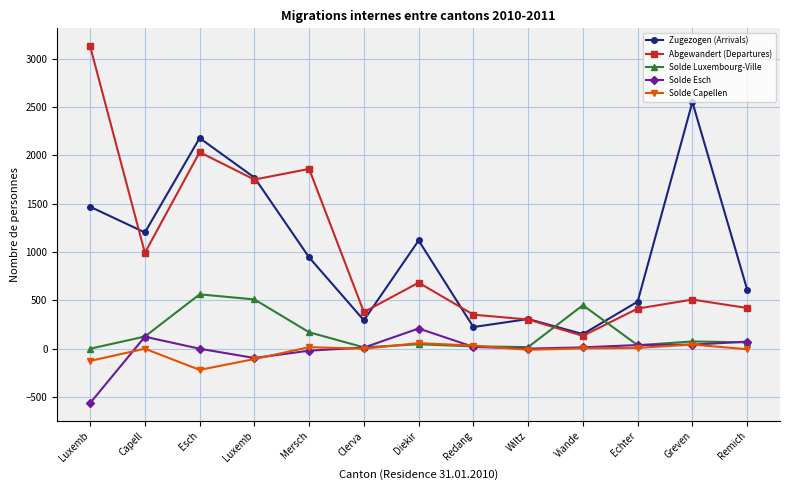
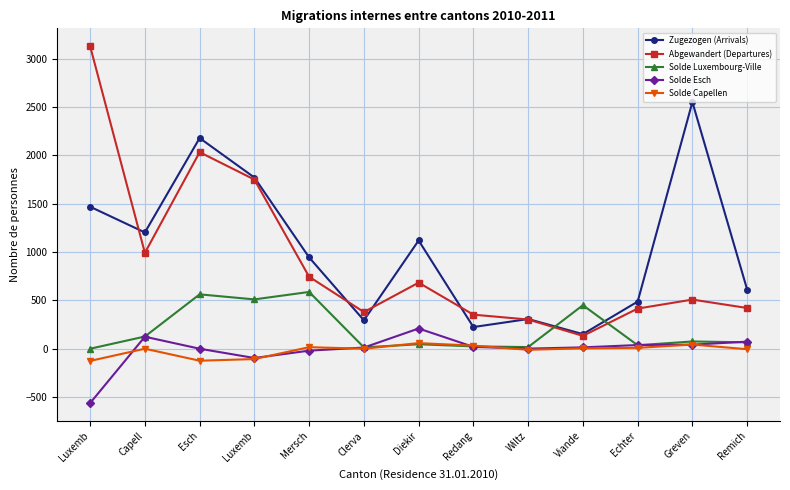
Solde Capellen, Esch: -200 -> -100
Abgewandert (Departures), Mersch: 1900 -> 700
Solde Luxembourg-Ville, Mersch: 200 -> 600
